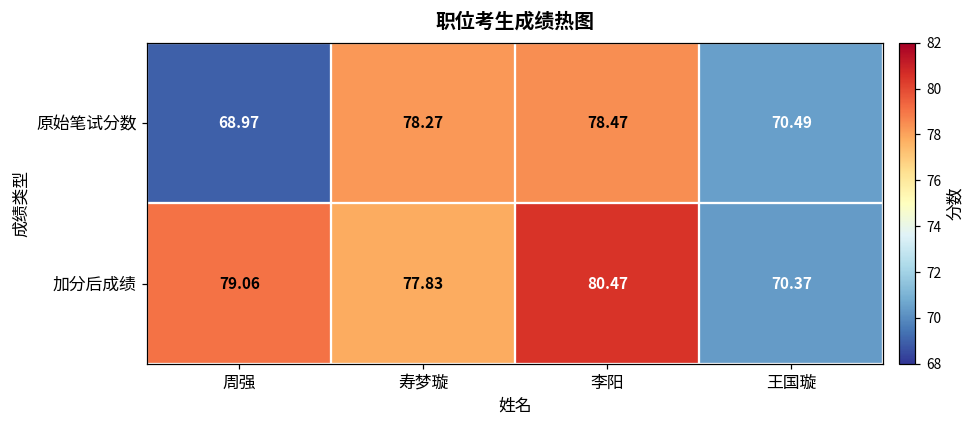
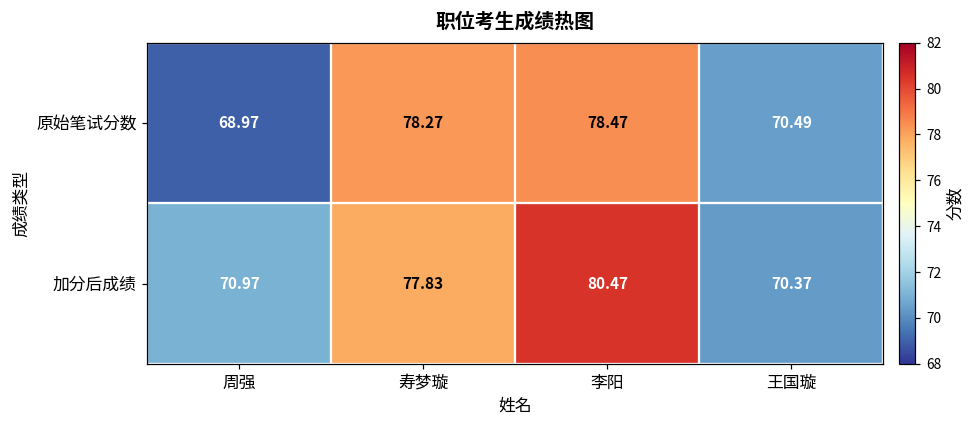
加分后成绩, 周强: 79.06 -> 70.97
